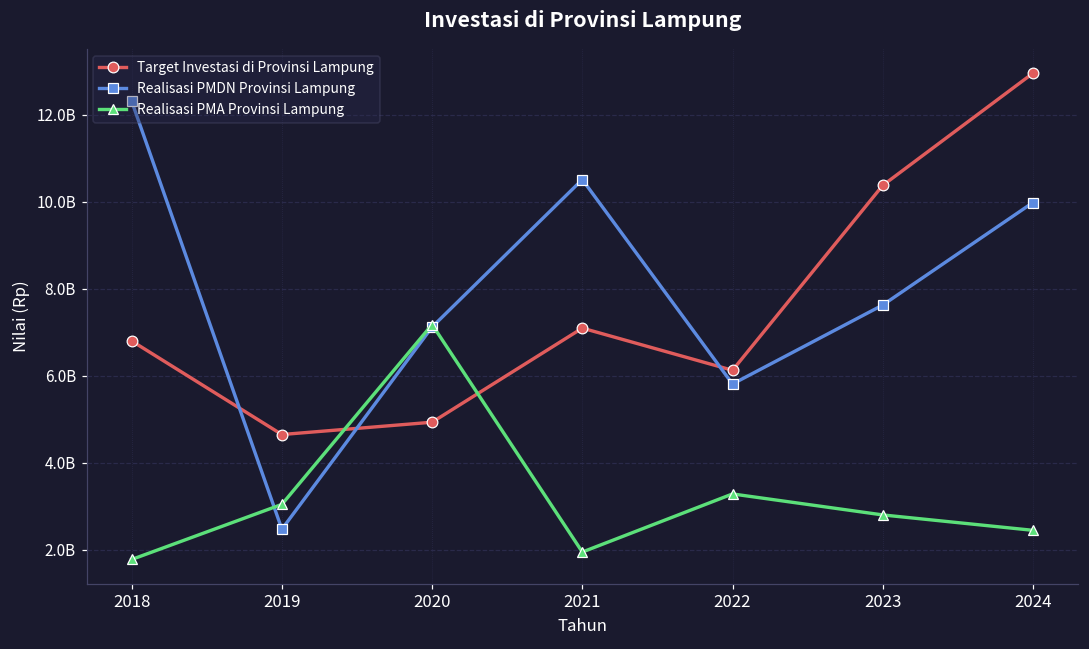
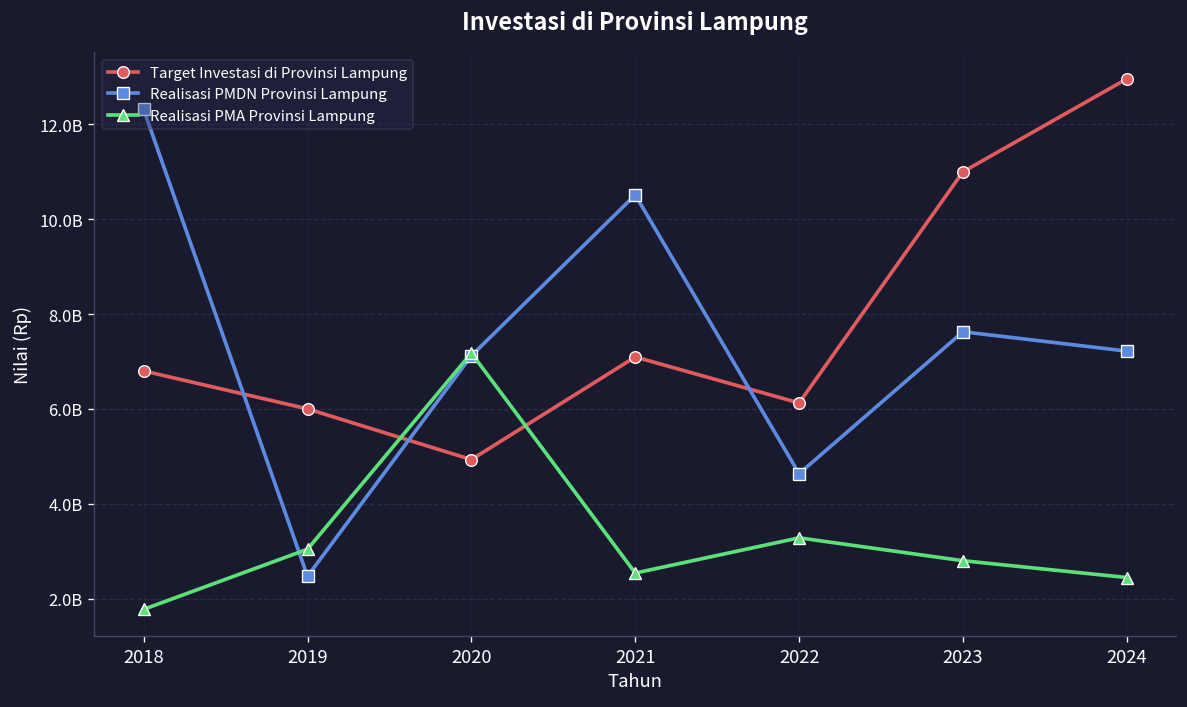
Target Investasi di Provinsi Lampung, 2019: 4600000000 -> 6000000000
Realisasi PMA Provinsi Lampung, 2021: 1900000000 -> 2500000000
Realisasi PMDN Provinsi Lampung, 2022: 5800000000 -> 4600000000
Target Investasi di Provinsi Lampung, 2023: 10400000000 -> 11000000000
Realisasi PMDN Provinsi Lampung, 2024: 10000000000 -> 7200000000
